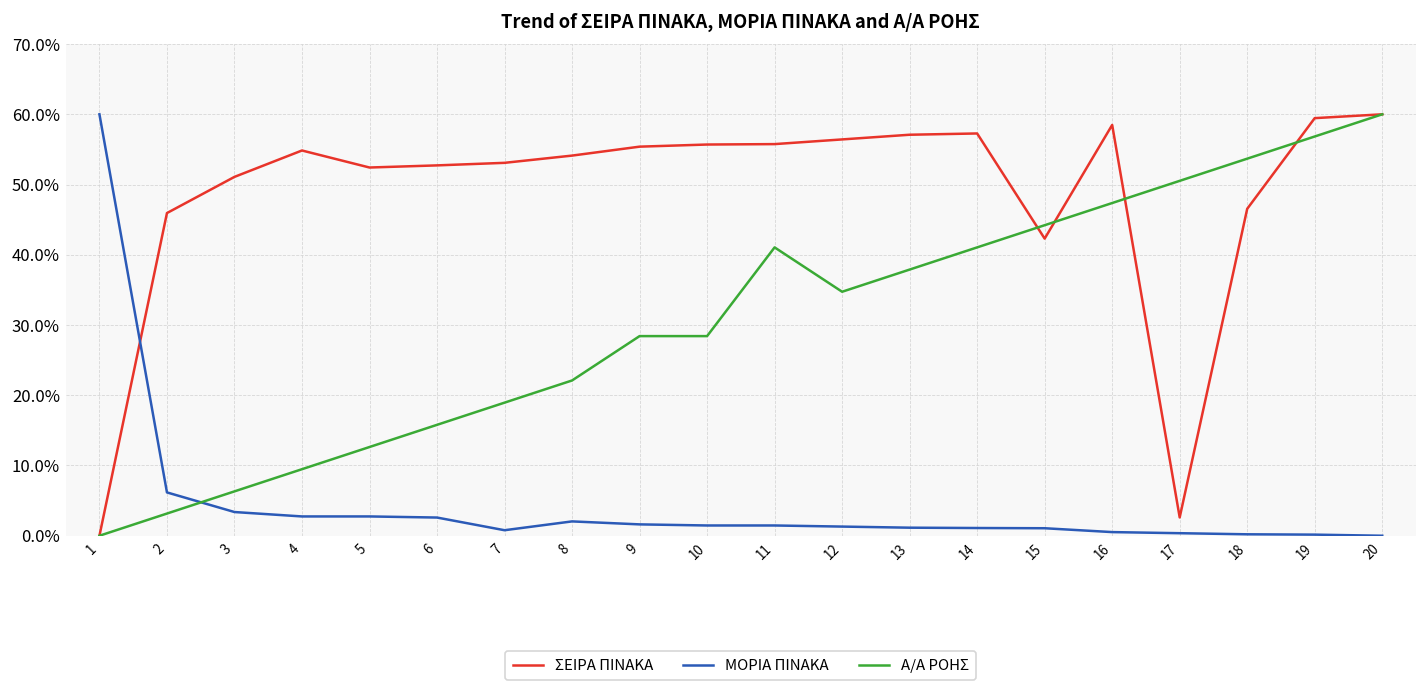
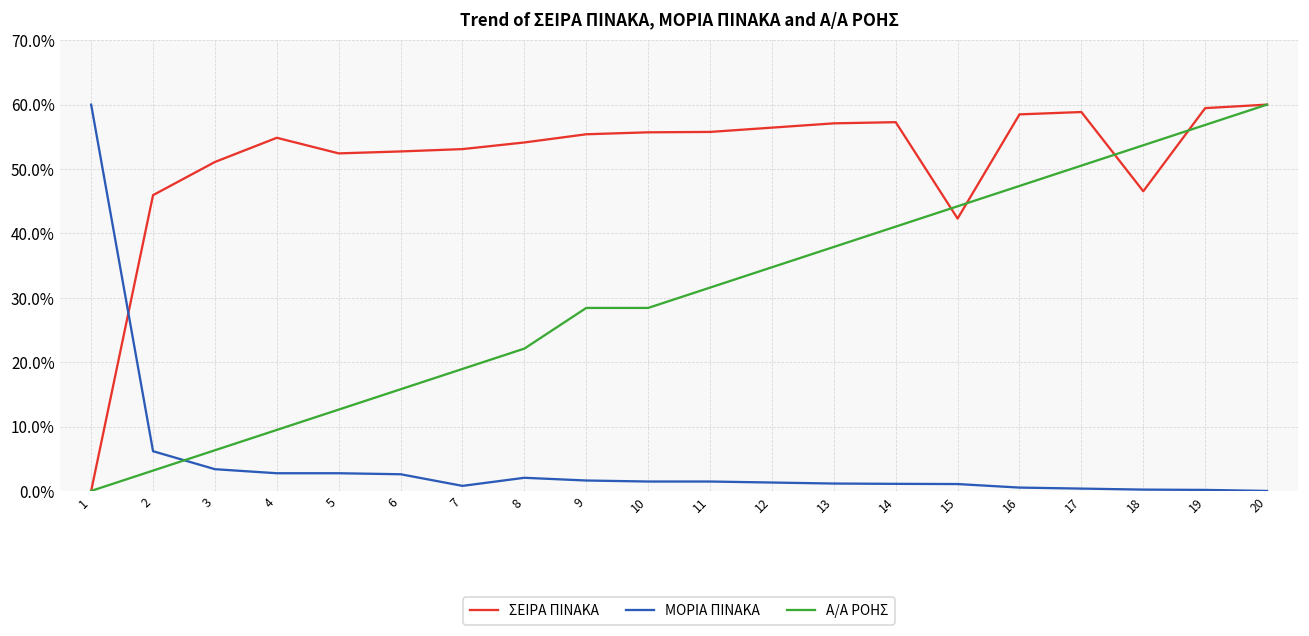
Α/Α ΡΟΗΣ, 11: 41% -> 32%
ΣΕΙΡΑ ΠΙΝΑΚΑ, 17: 3% -> 59%
